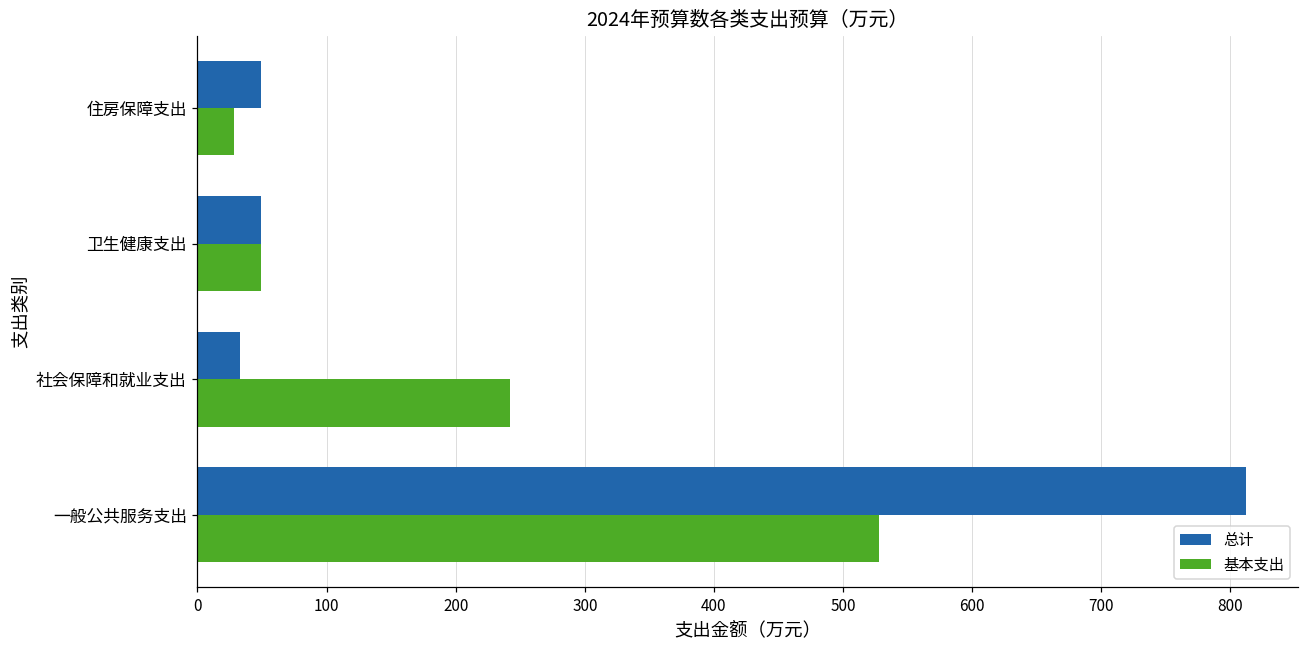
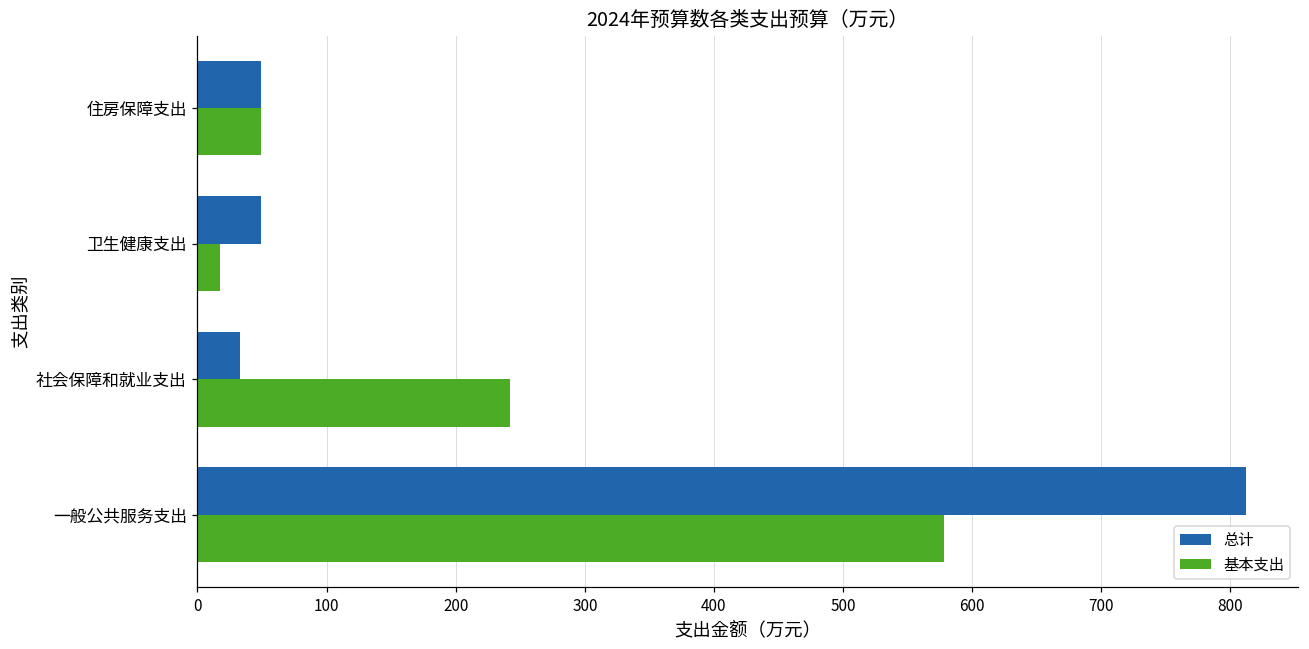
基本支出, 住房保障支出: 28 -> 49
基本支出, 卫生健康支出: 49 -> 18
基本支出, 一般公共服务支出: 528 -> 578
